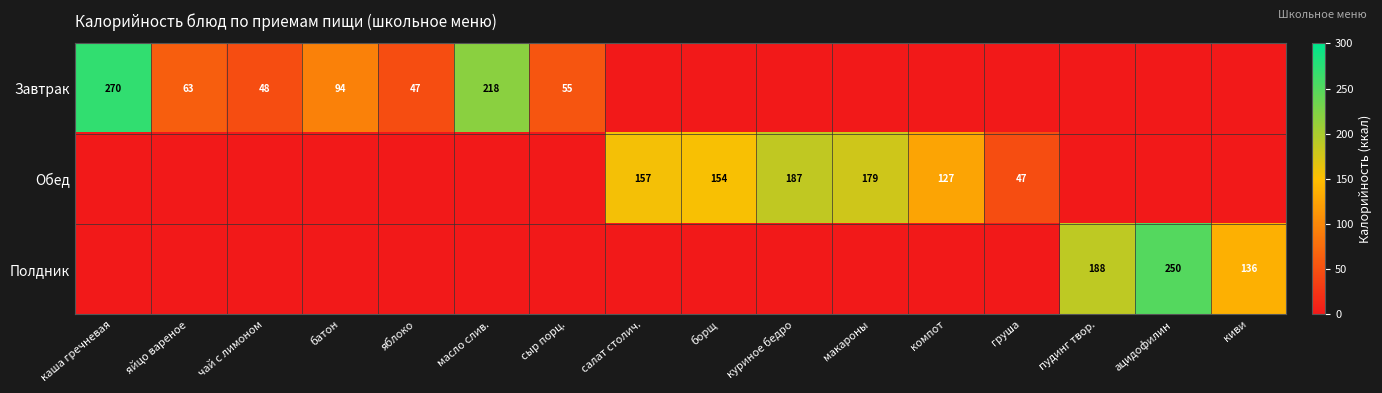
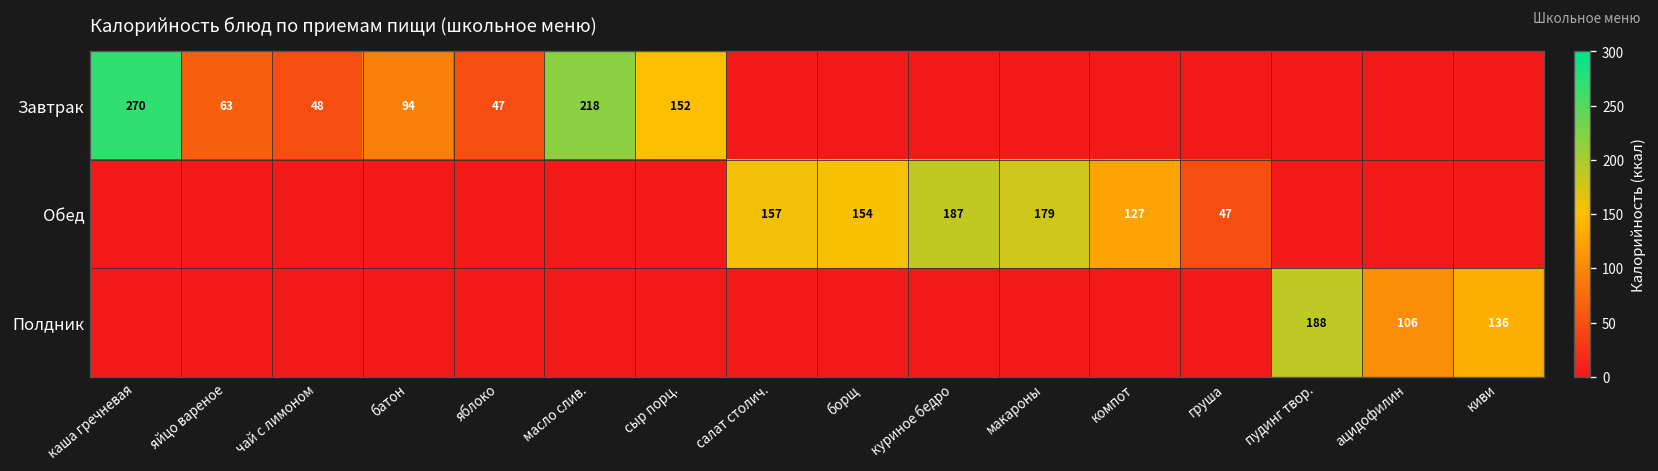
Завтрак, сыр порц.: 55 -> 152
Полдник, ацидофилин: 250 -> 106
